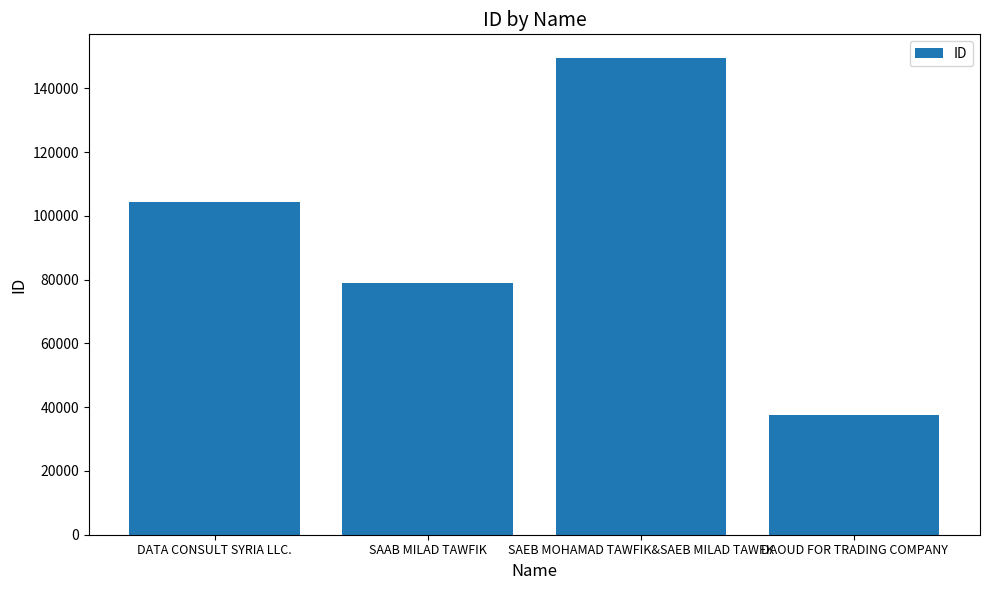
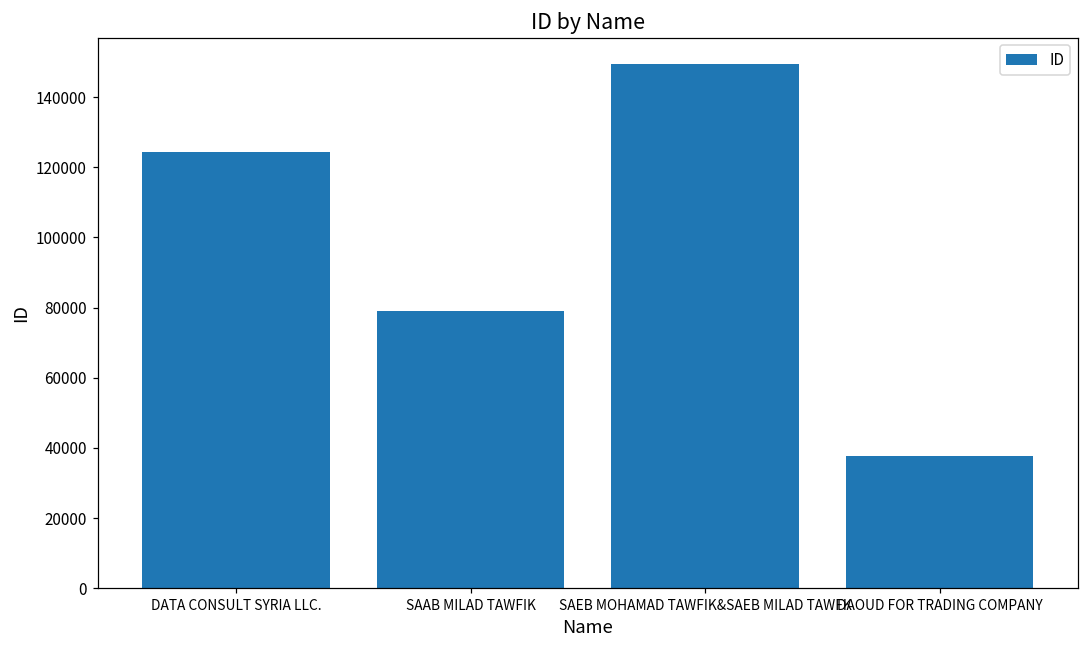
DATA CONSULT SYRIA LLC.: 104000 -> 124000
